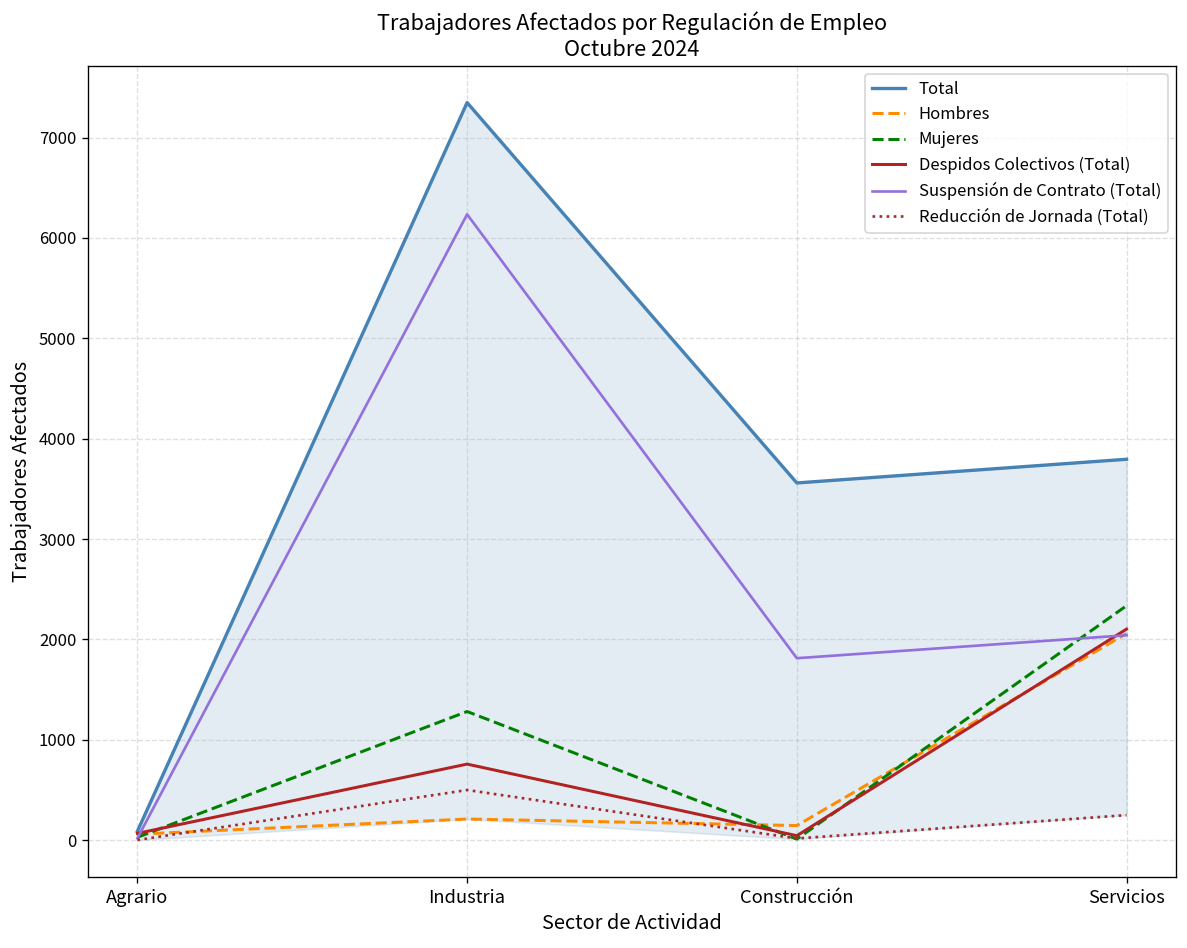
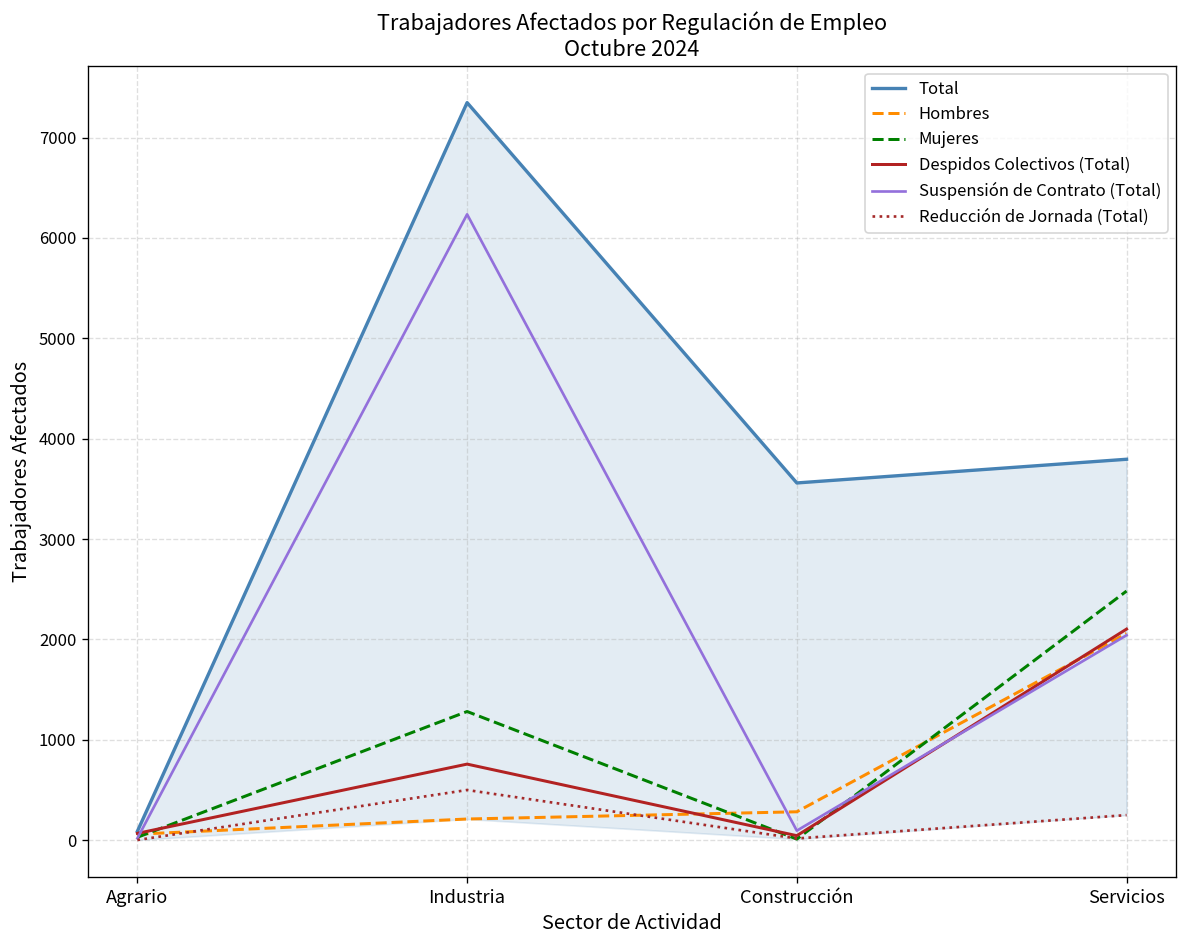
Hombres, Construcción: 100 -> 300
Suspensión de Contrato (Total), Construcción: 1800 -> 100
Mujeres, Servicios: 2300 -> 2500
